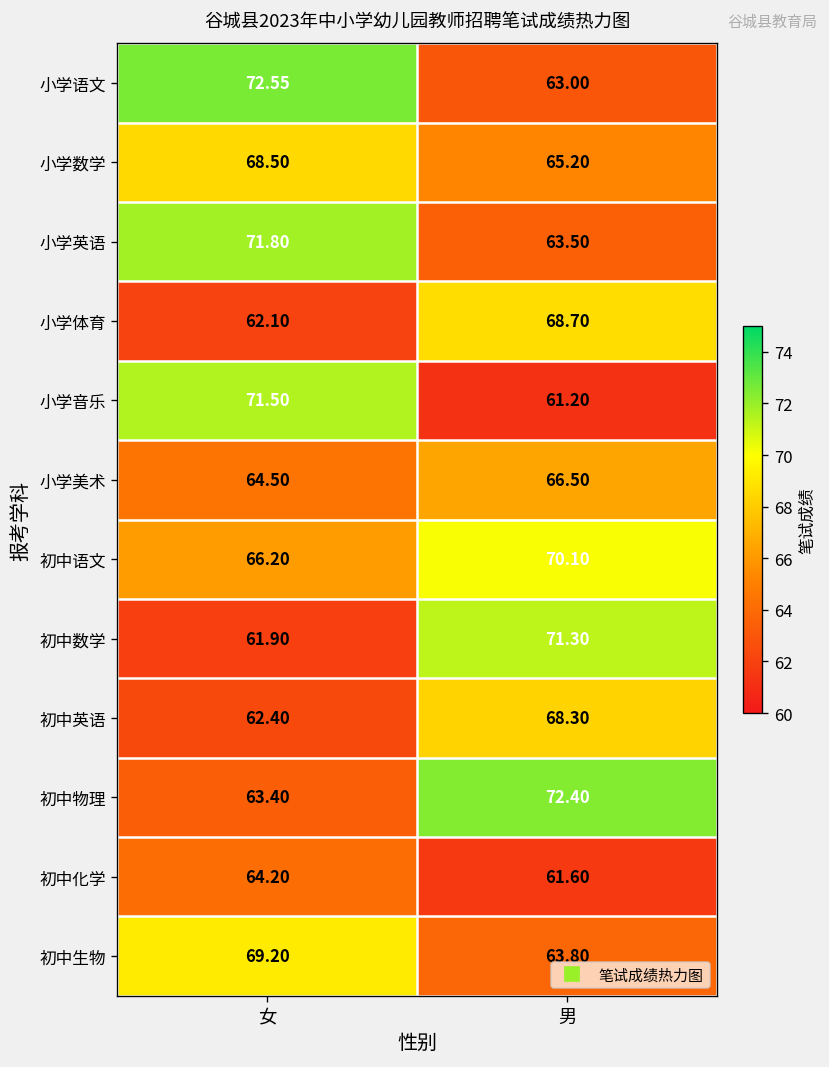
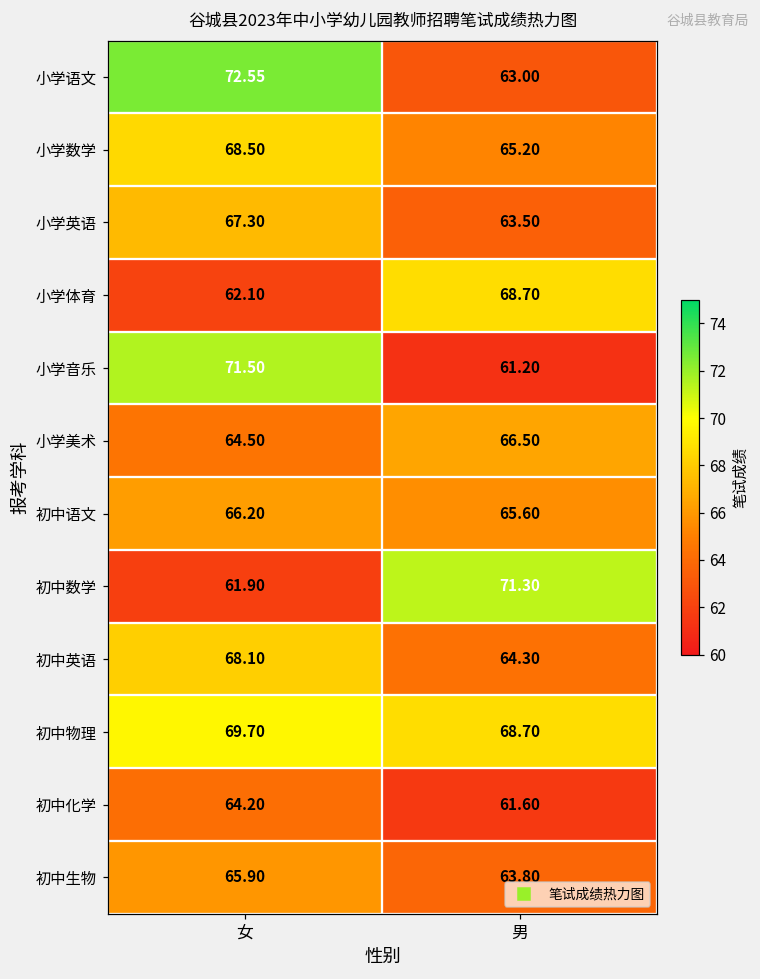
小学英语, 女: 71.80 -> 67.30
初中语文, 男: 70.10 -> 65.60
初中英语, 女: 62.40 -> 68.10
初中英语, 男: 68.30 -> 64.30
初中物理, 女: 63.40 -> 69.70
初中物理, 男: 72.40 -> 68.70
初中生物, 女: 69.20 -> 65.90
